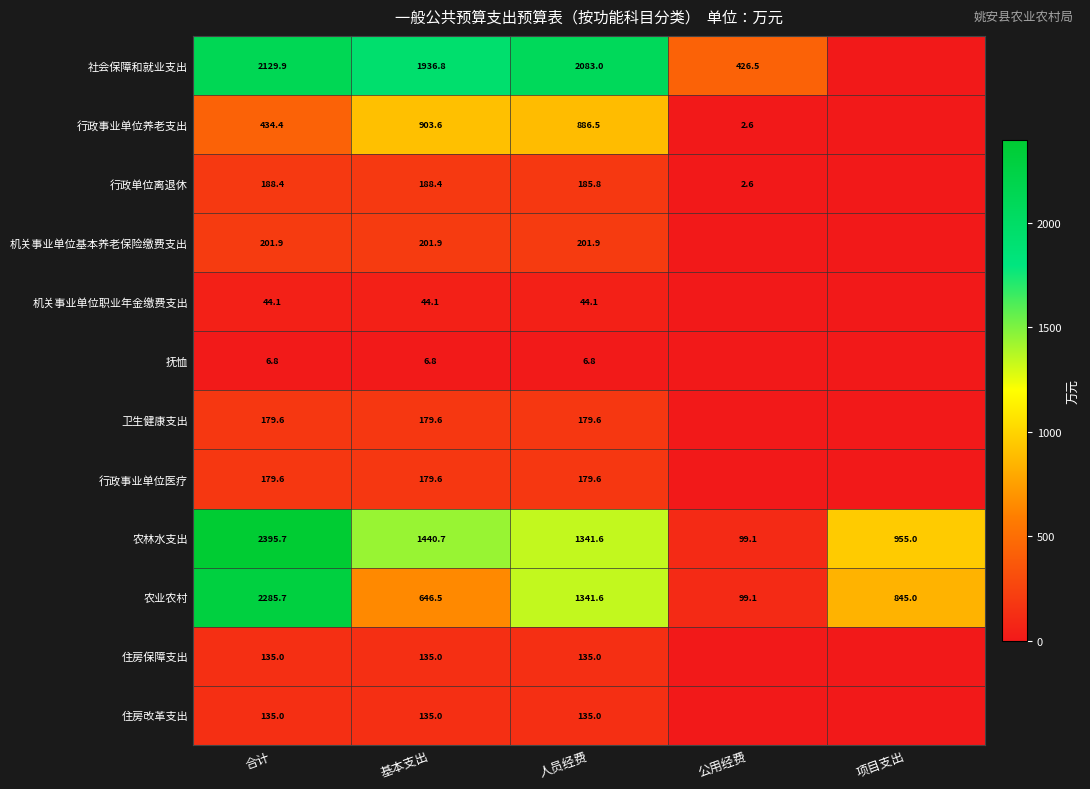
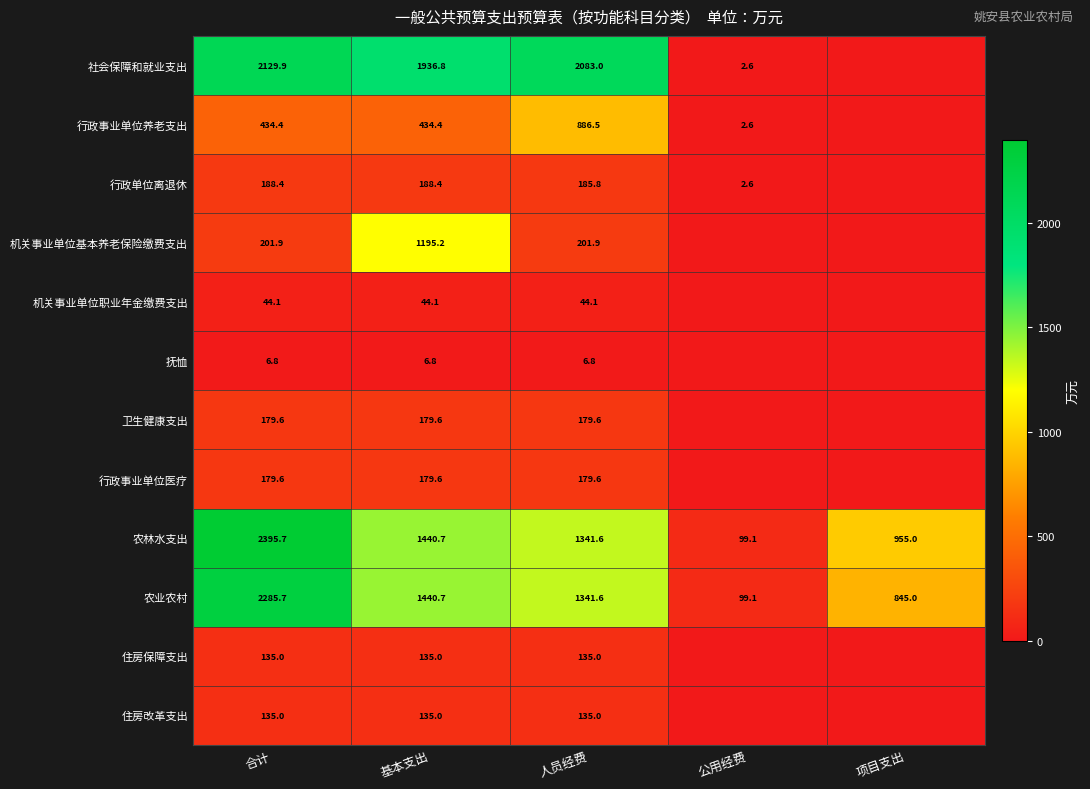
社会保障和就业支出, 公用经费: 426.5 -> 2.6
行政事业单位养老支出, 基本支出: 903.6 -> 434.4
机关事业单位基本养老保险缴费支出, 基本支出: 201.9 -> 1195.2
农业农村, 基本支出: 646.5 -> 1440.7
